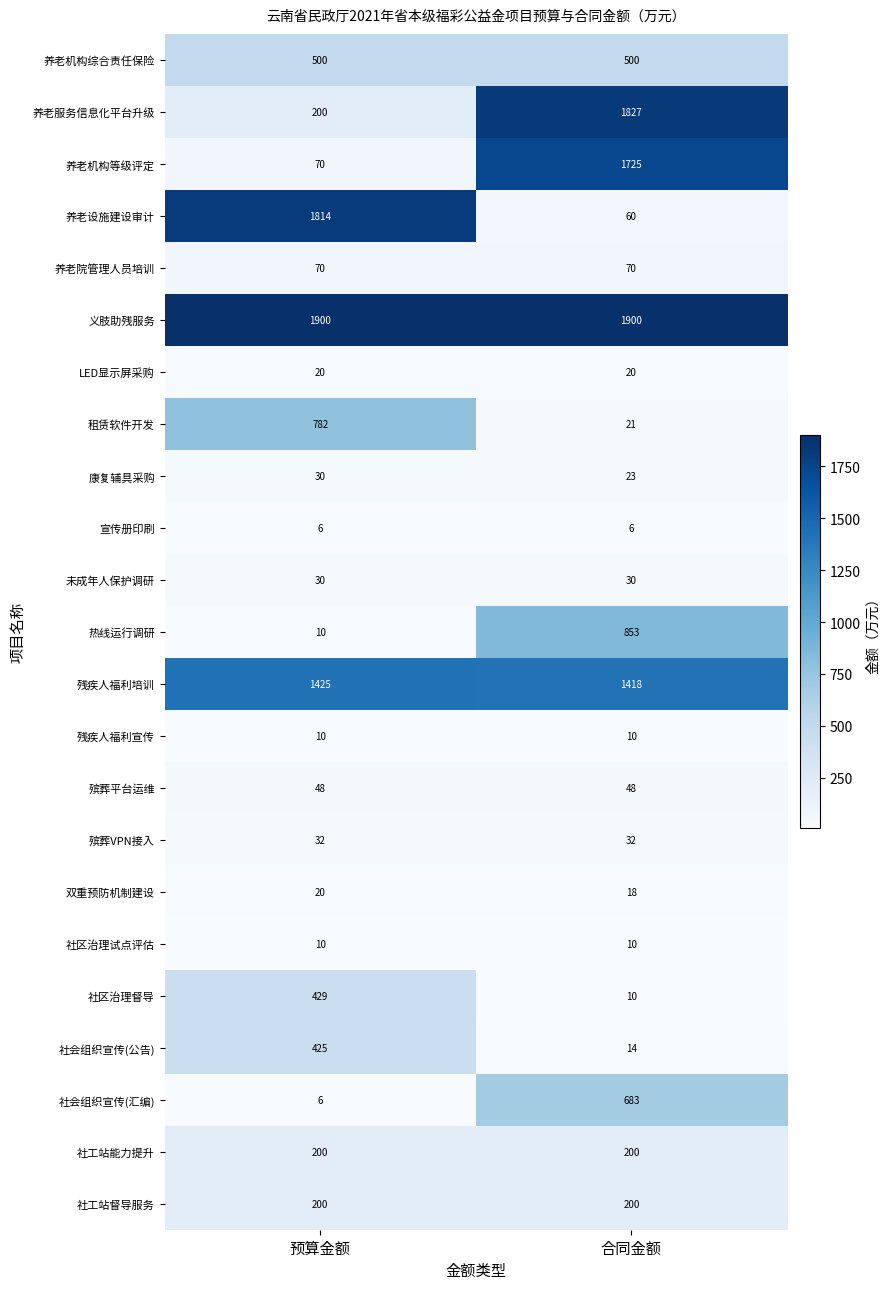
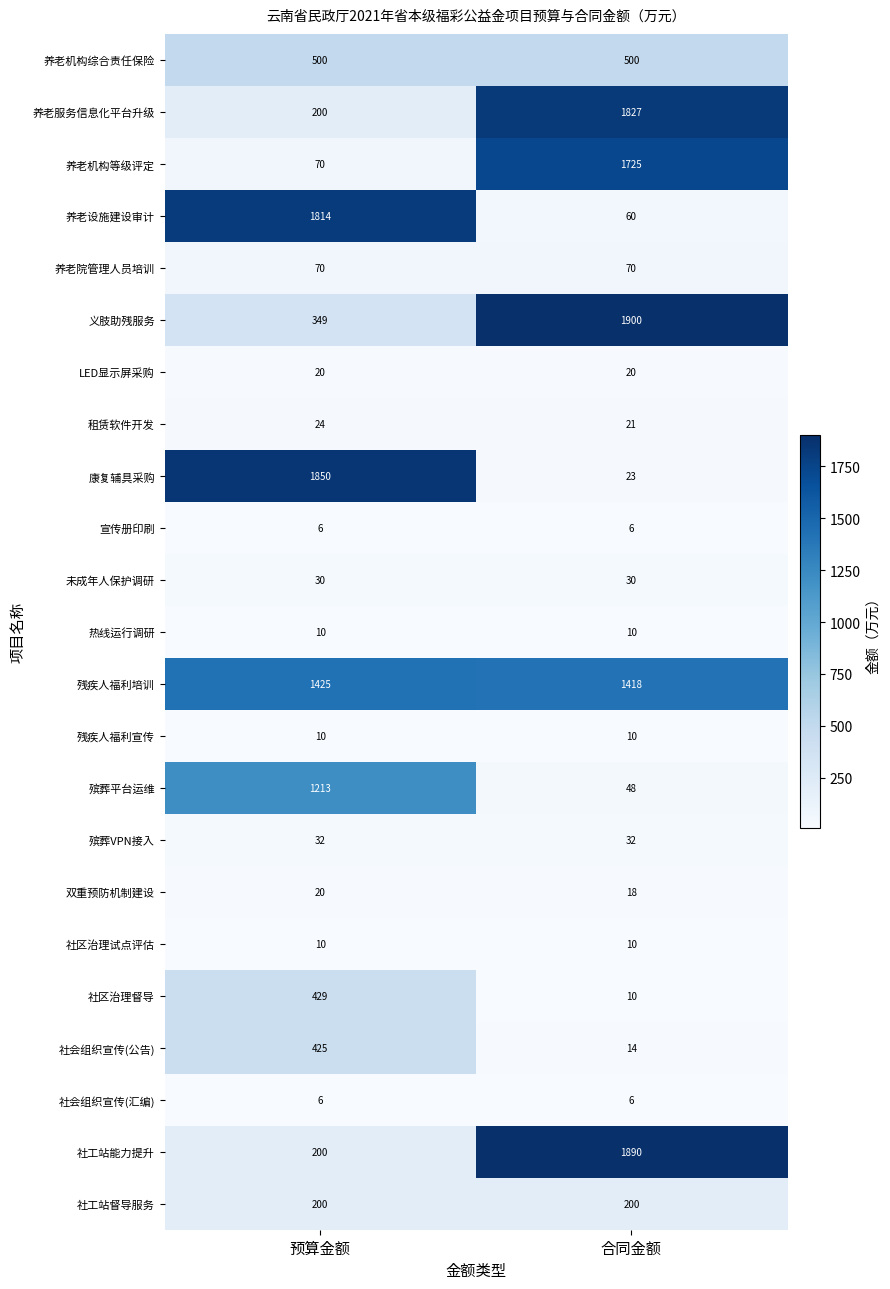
义肢助残服务, 预算金额: 1900 -> 349
租赁软件开发, 预算金额: 782 -> 24
康复辅具采购, 预算金额: 30 -> 1850
热线运行调研, 合同金额: 853 -> 10
殡葬平台运维, 预算金额: 48 -> 1213
社会组织宣传(汇编), 合同金额: 683 -> 6
社工站能力提升, 合同金额: 200 -> 1890
